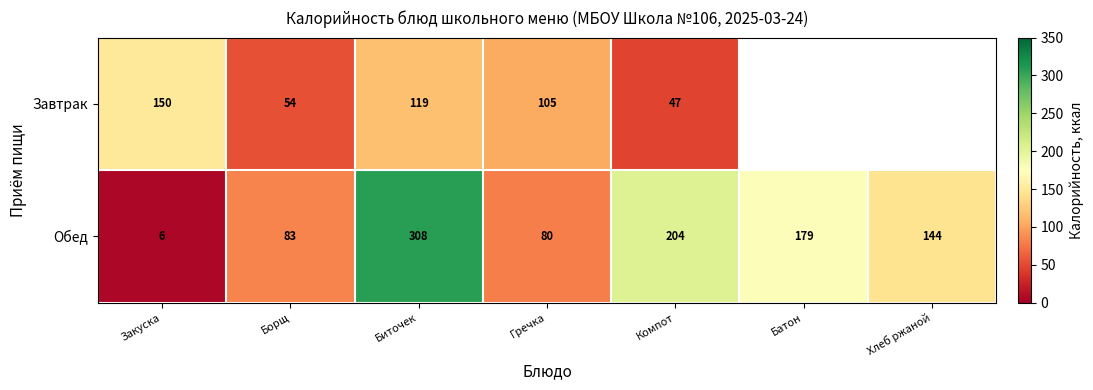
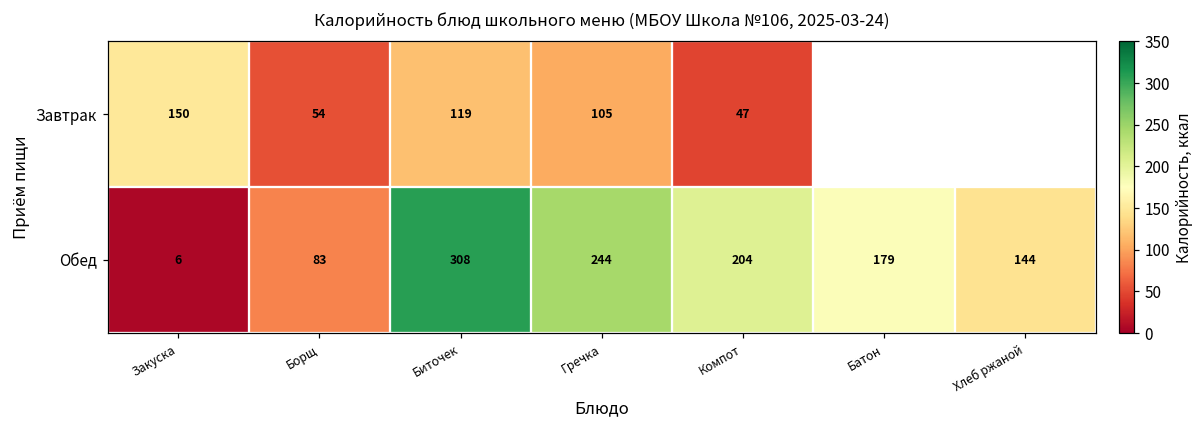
Обед, Гречка: 80 -> 244
